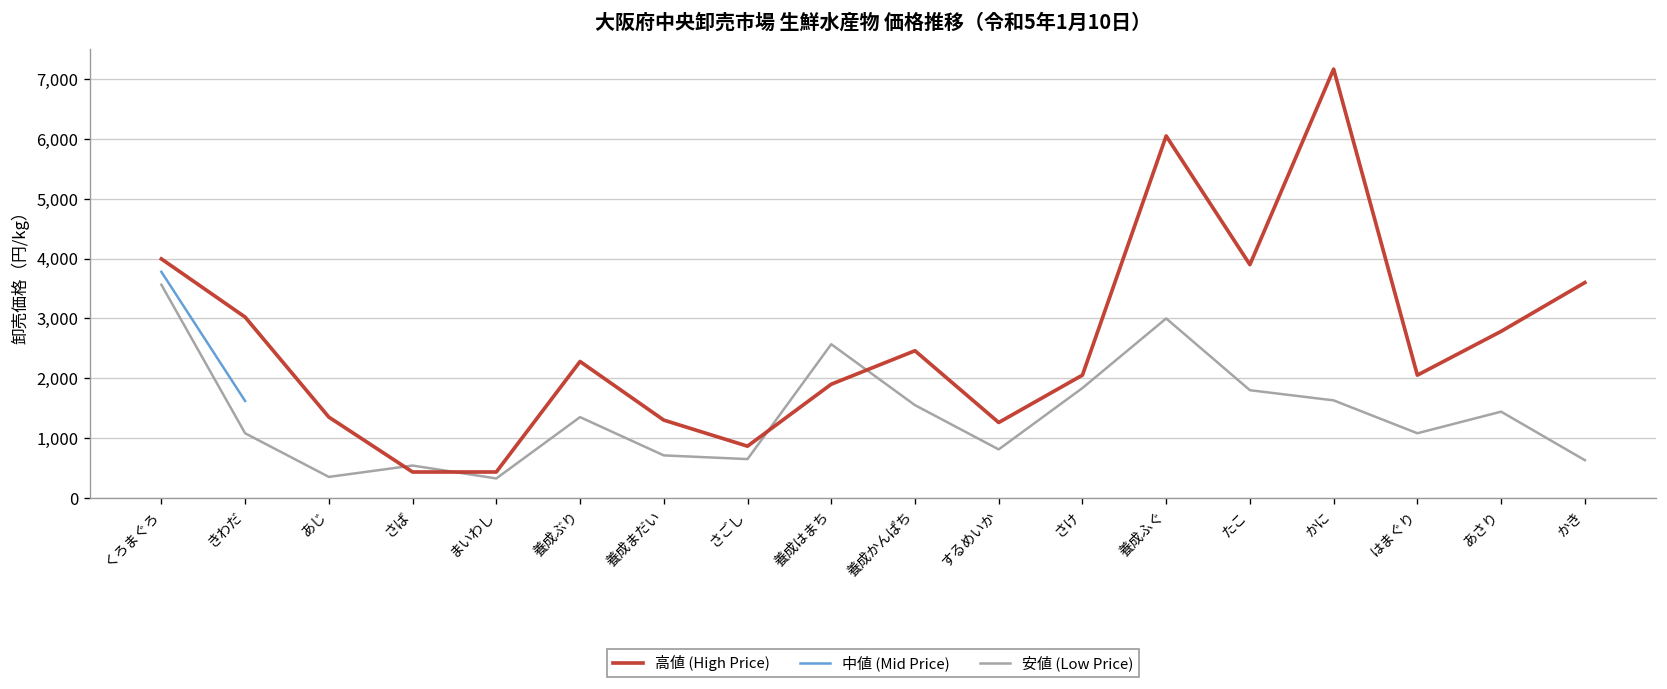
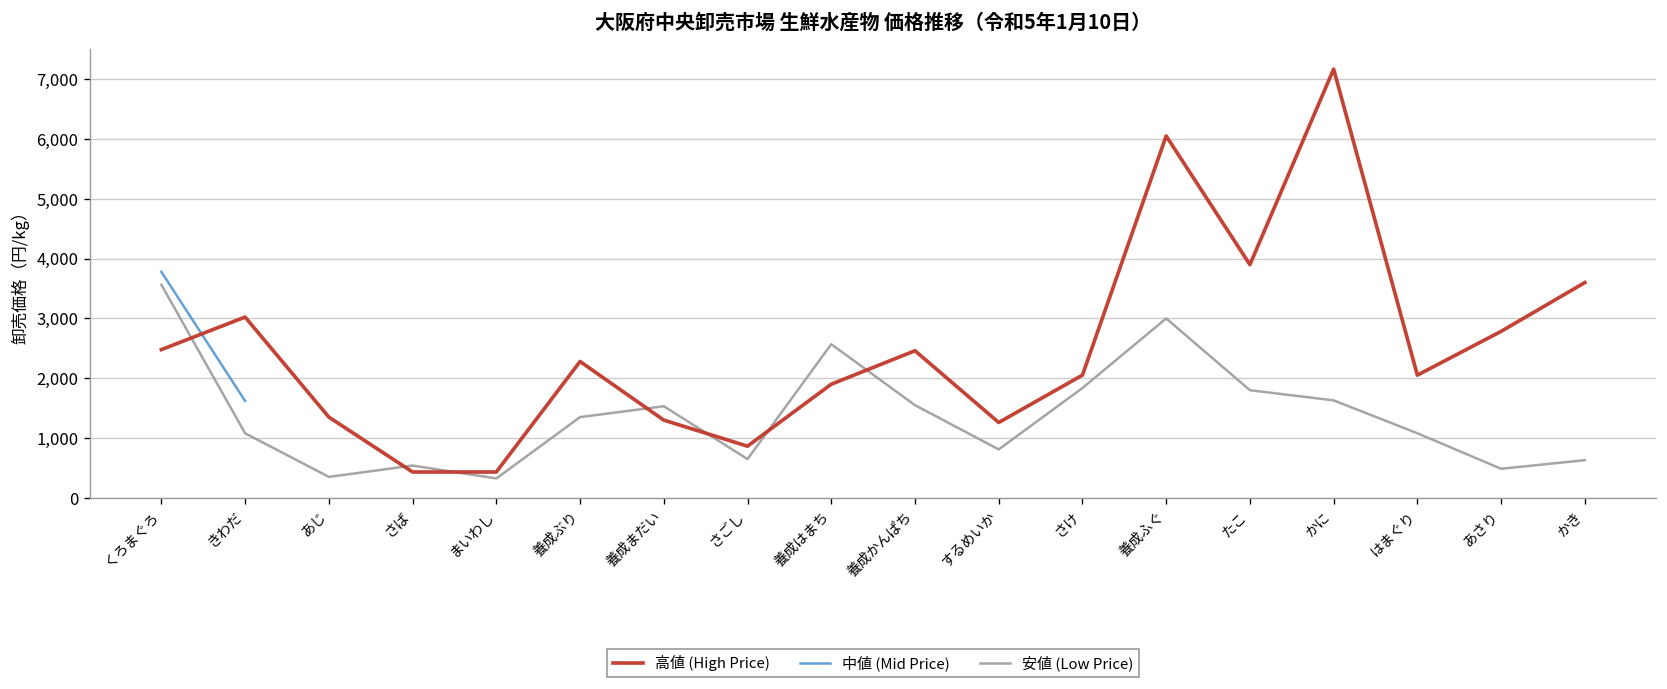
高値 (High Price), くろまぐろ: 4,000 -> 2,500
安値 (Low Price), 養成まだい: 700 -> 1,500
安値 (Low Price), あさり: 1,400 -> 500
